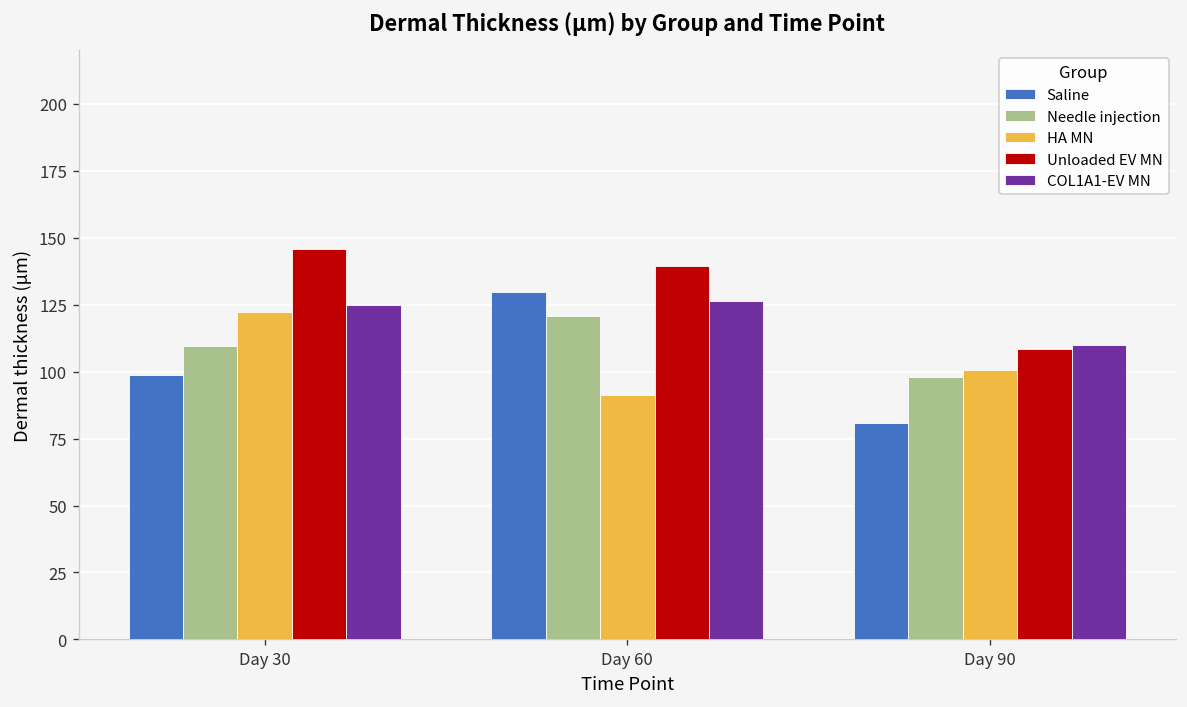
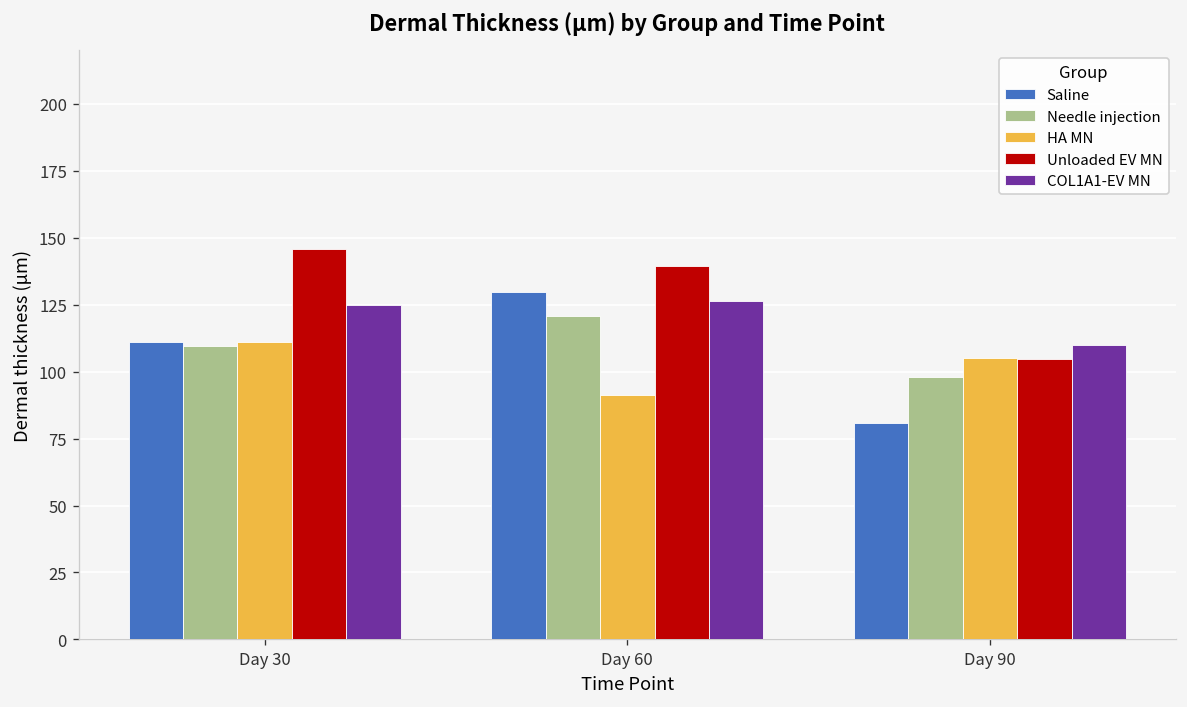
Saline, Day 30: 99 -> 111
HA MN, Day 30: 122 -> 111
HA MN, Day 90: 100 -> 105
Unloaded EV MN, Day 90: 108 -> 105
